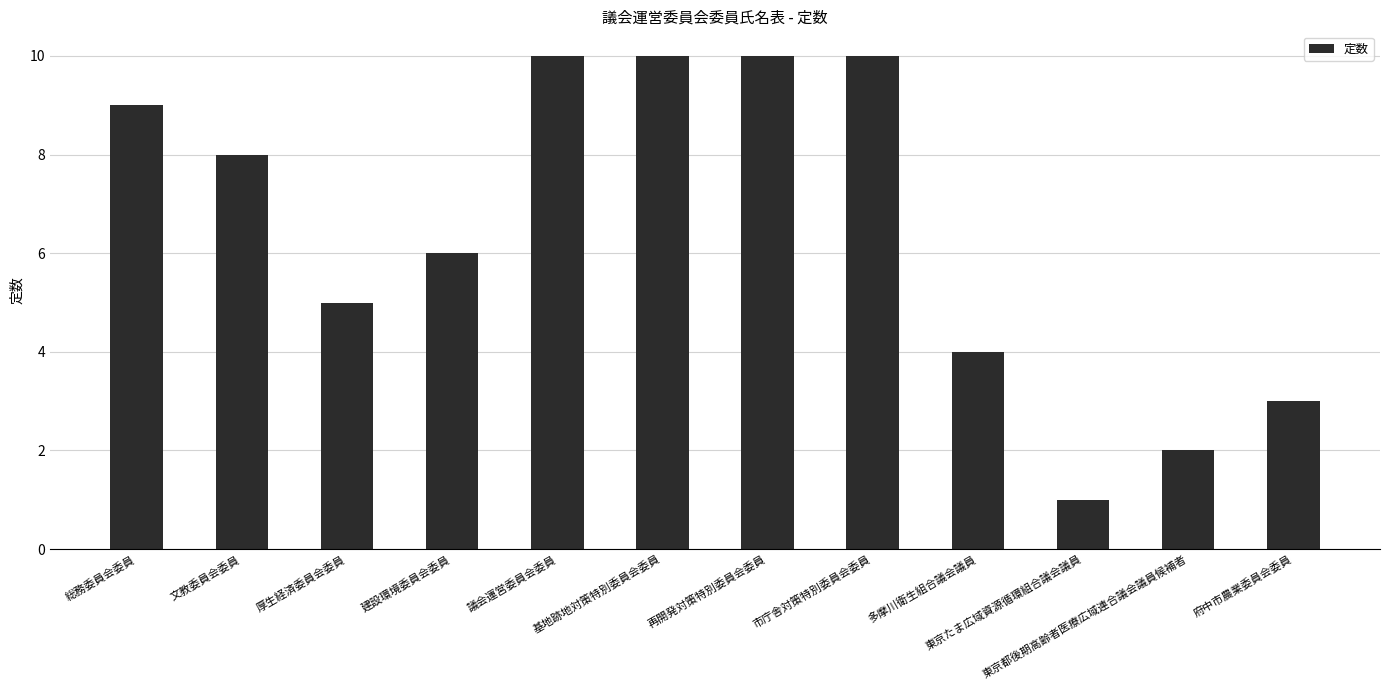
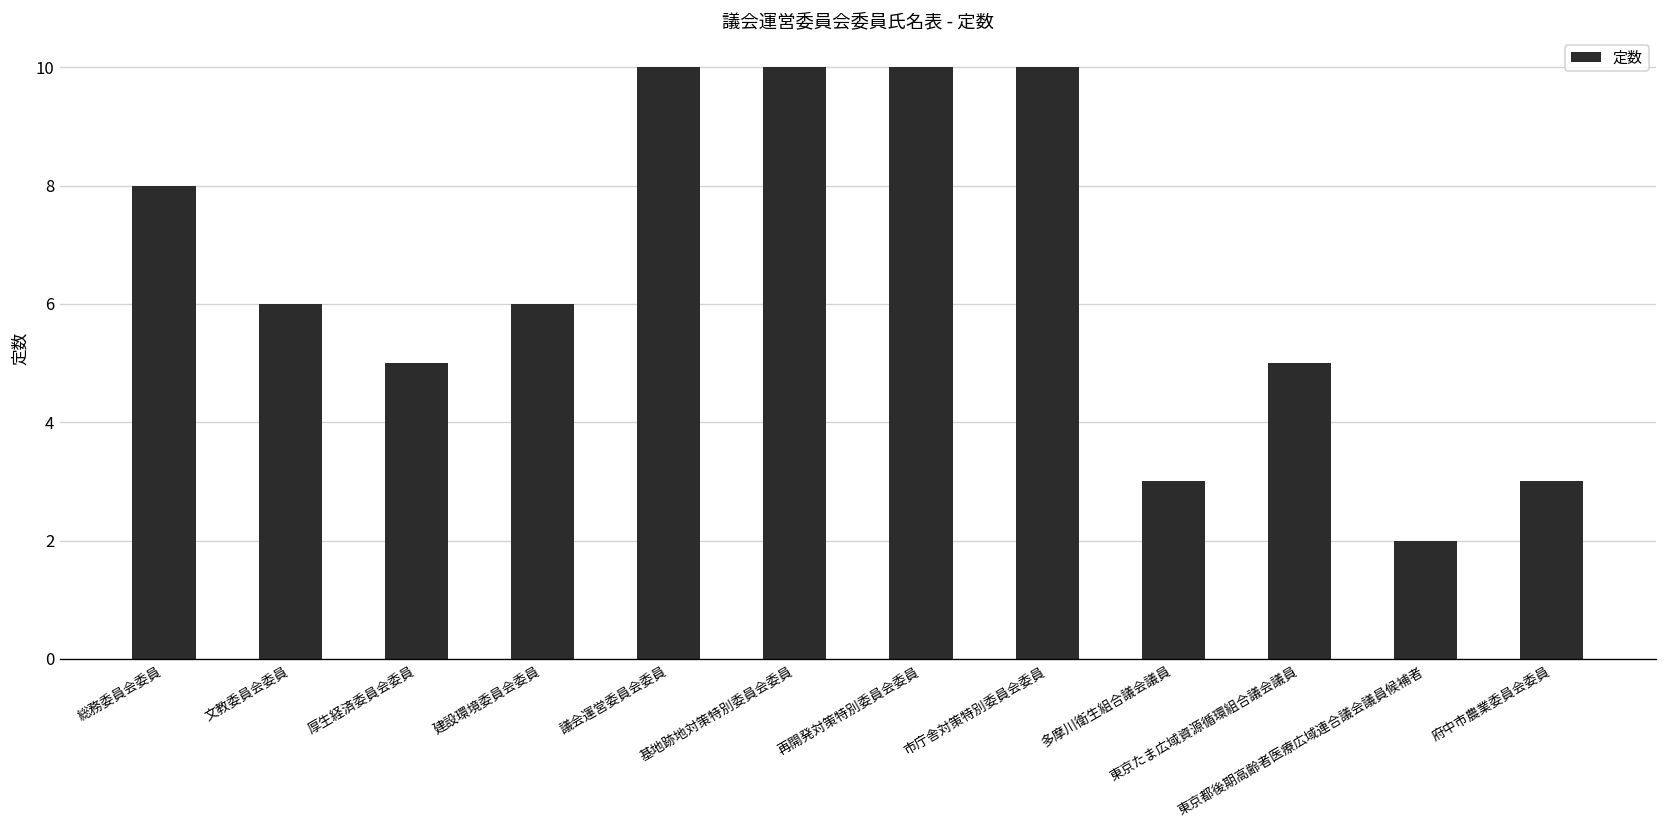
総務委員会委員: 9 -> 8
文教委員会委員: 8 -> 6
多摩川衛生組合議会議員: 4 -> 3
東京たま広域資源循環組合議会議員: 1 -> 5
